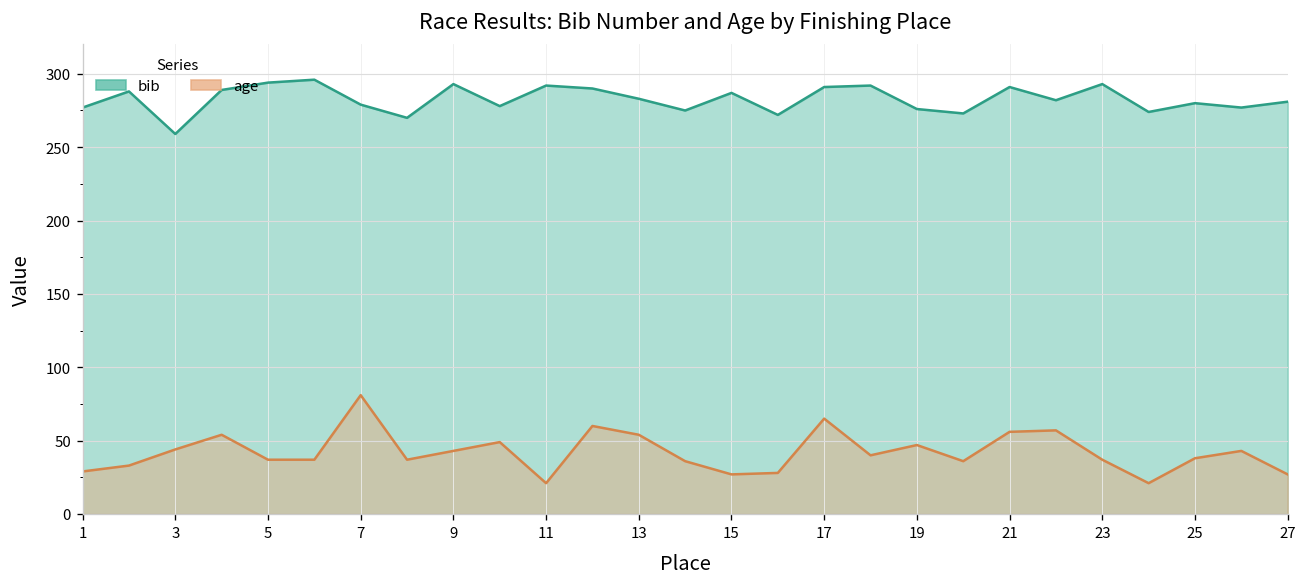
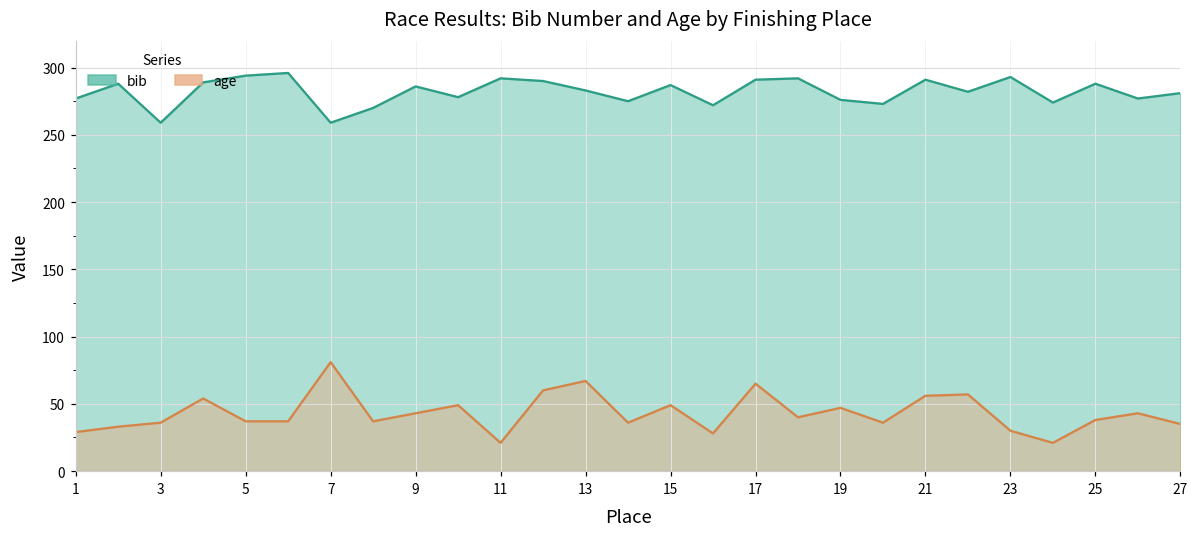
age, 3: 44 -> 36
bib, 7: 279 -> 259
bib, 9: 293 -> 286
age, 13: 54 -> 67
age, 15: 27 -> 49
age, 23: 37 -> 30
bib, 25: 280 -> 288
age, 27: 27 -> 35
